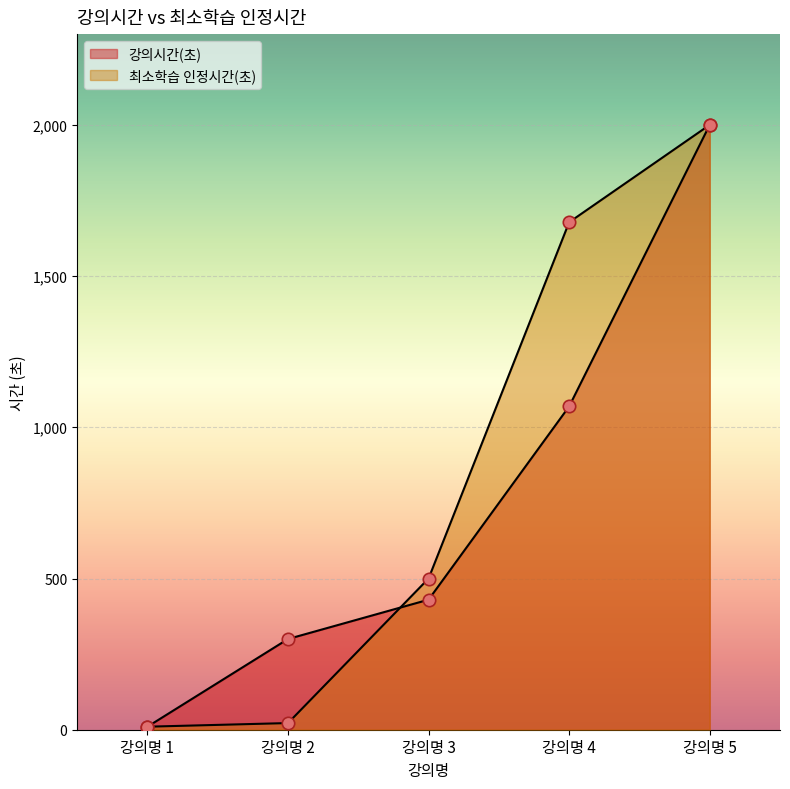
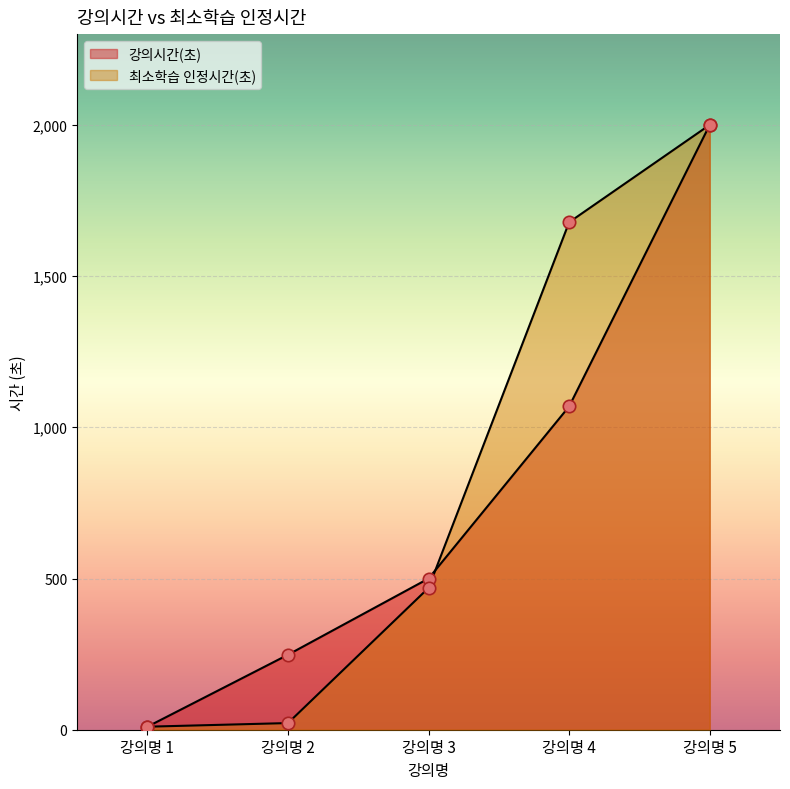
강의시간(초), 강의명 2: 300 -> 250
강의시간(초), 강의명 3: 430 -> 500
최소학습 인정시간(초), 강의명 3: 500 -> 470
